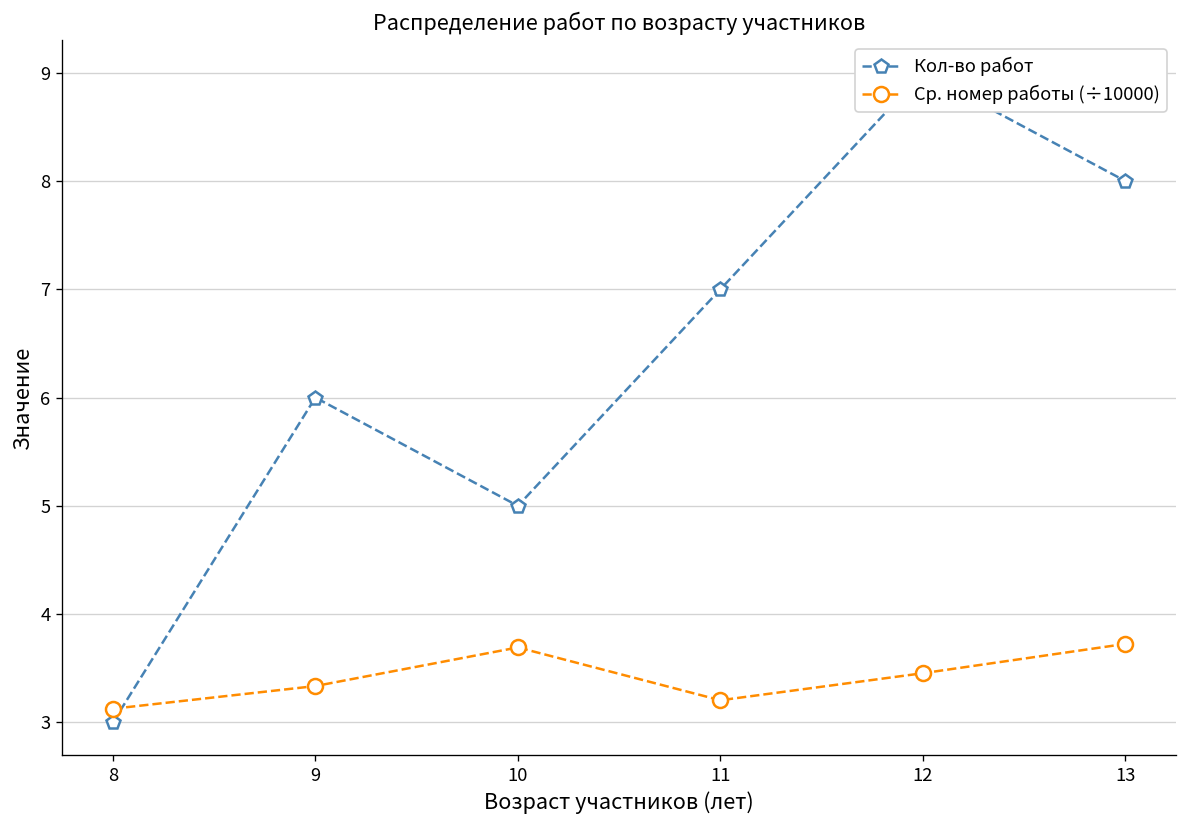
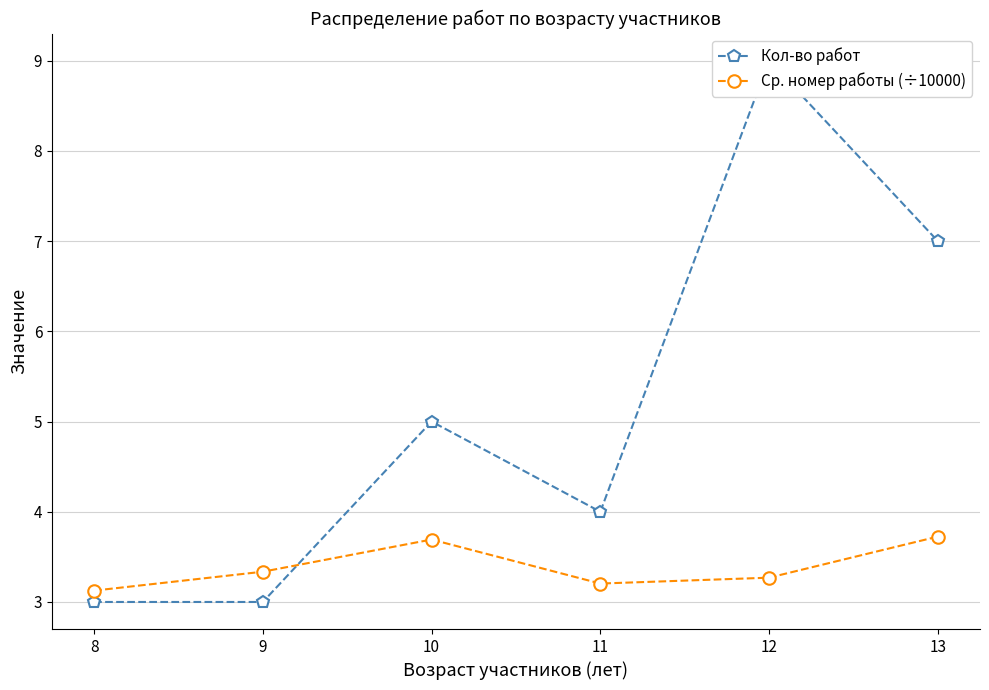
Кол-во работ, 9: 6 -> 3
Кол-во работ, 11: 7 -> 4
Ср. номер работы (÷10000), 12: 3.5 -> 3.3
Кол-во работ, 13: 8 -> 7
